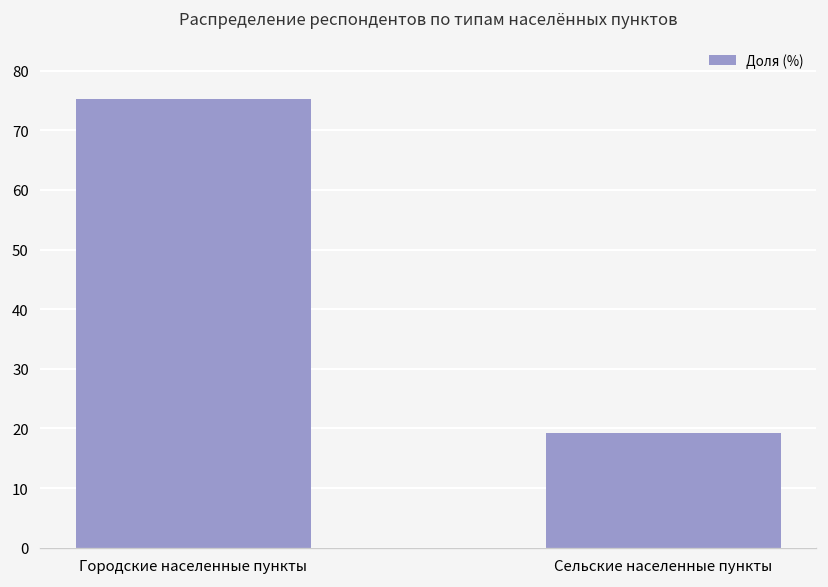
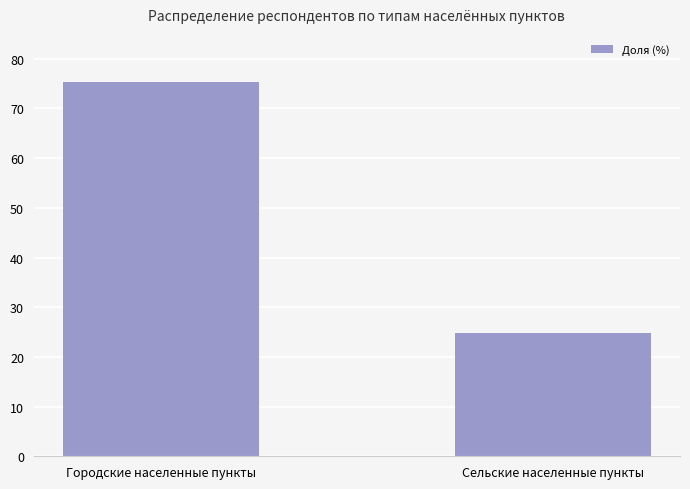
Сельские населенные пункты: 19 -> 25
